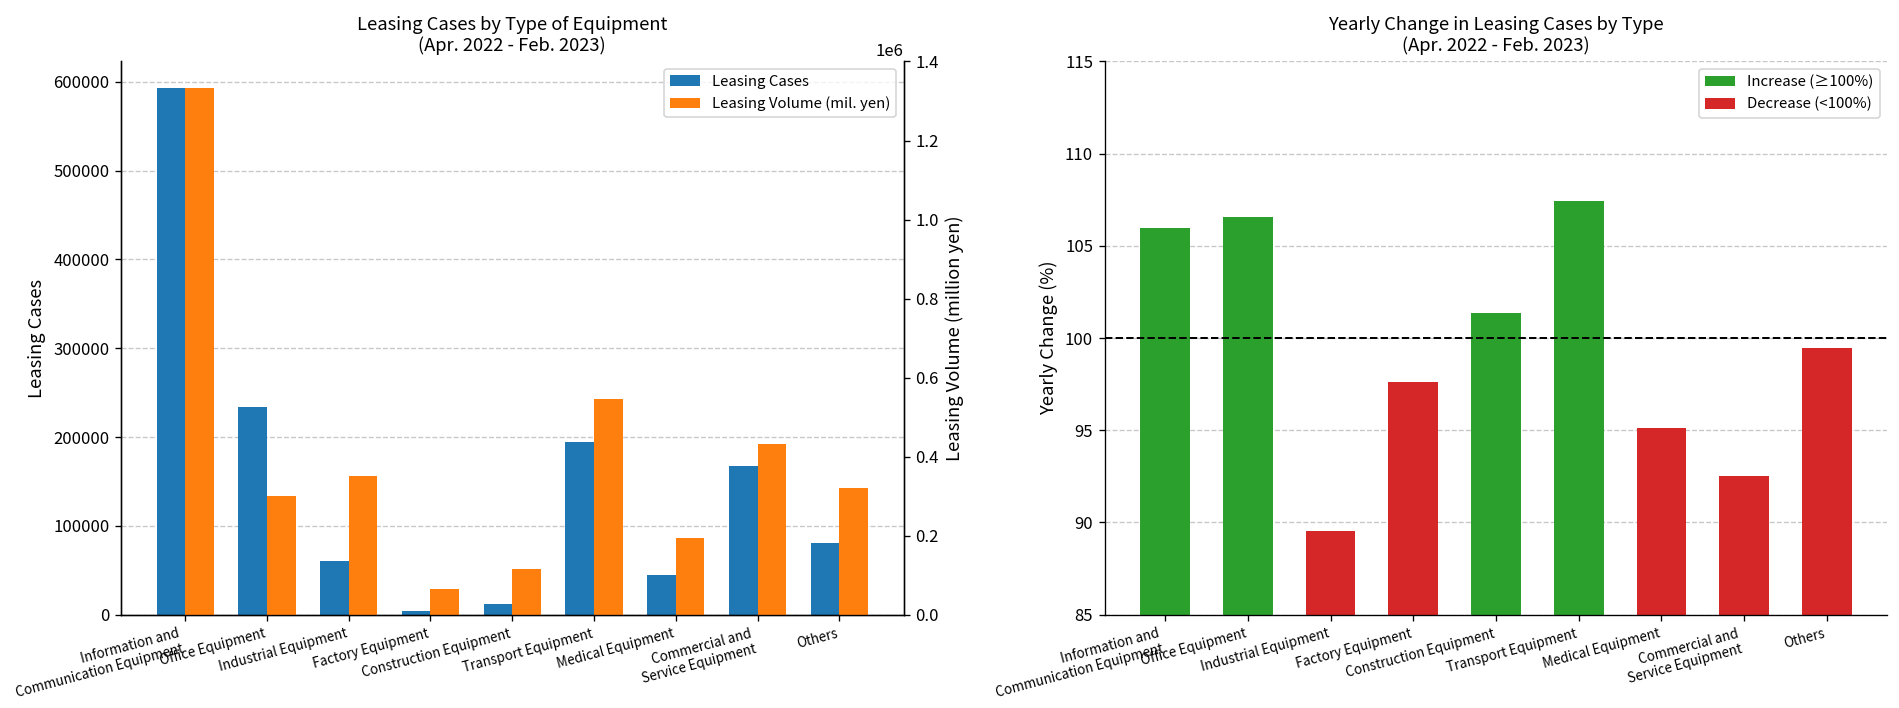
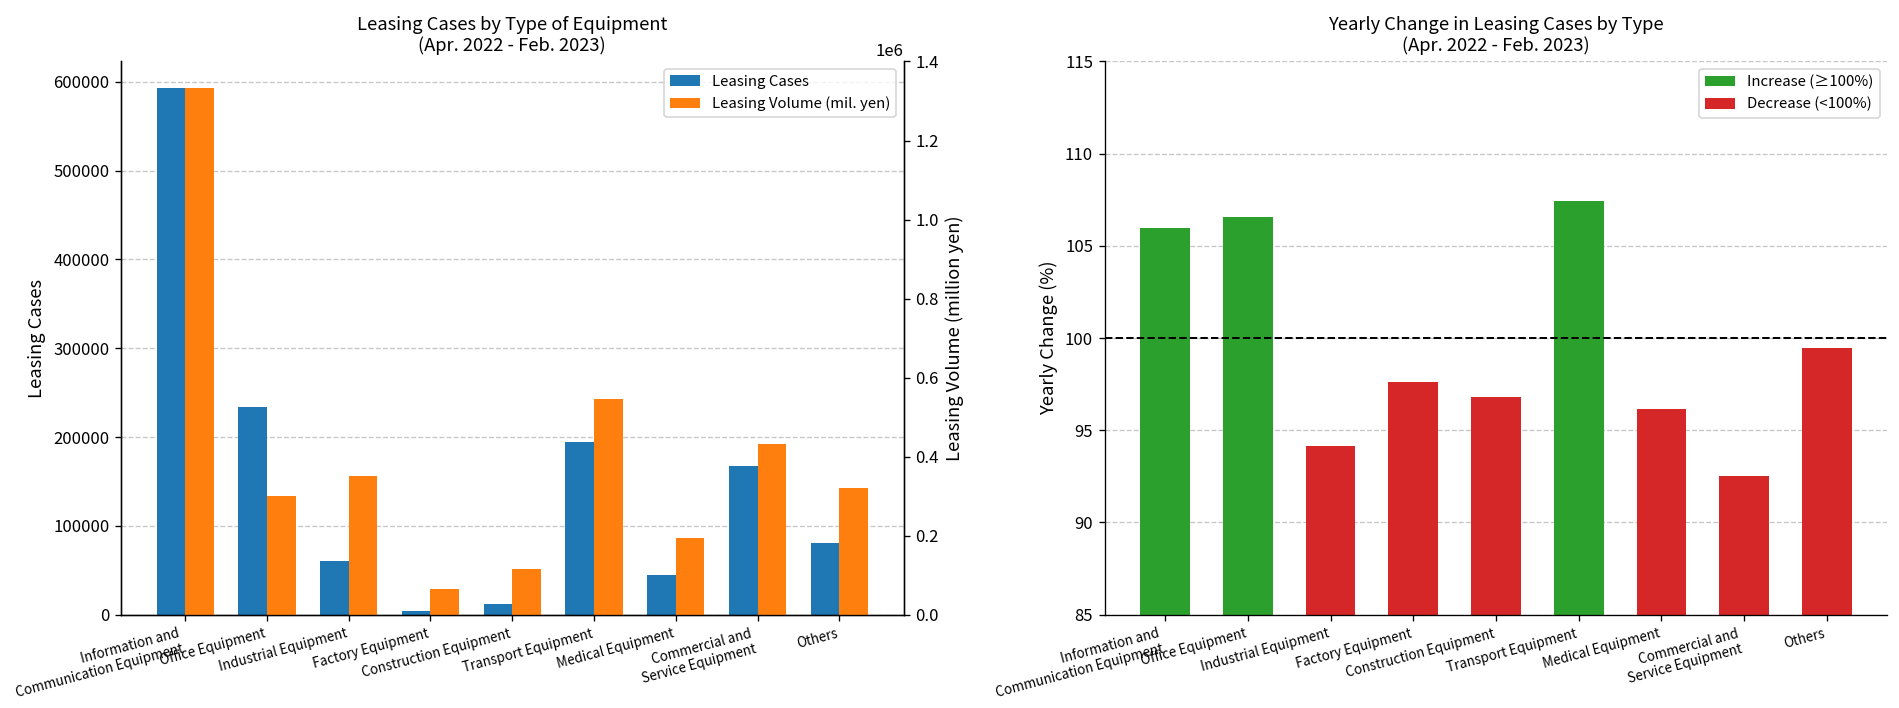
Yearly Change in Leasing Cases by Type (Apr. 2022 - Feb. 2023), Industrial Equipment: 89.5 -> 94.2
Yearly Change in Leasing Cases by Type (Apr. 2022 - Feb. 2023), Construction Equipment: 101.4 -> 96.8
Yearly Change in Leasing Cases by Type (Apr. 2022 - Feb. 2023), Medical Equipment: 95.1 -> 96.2
